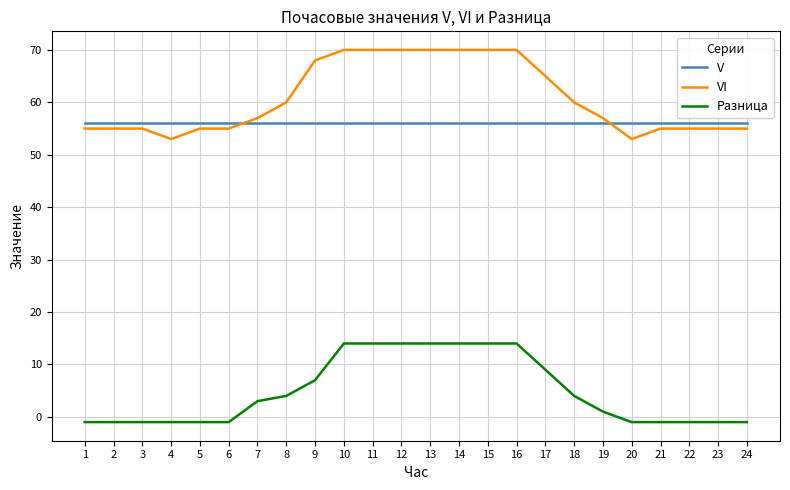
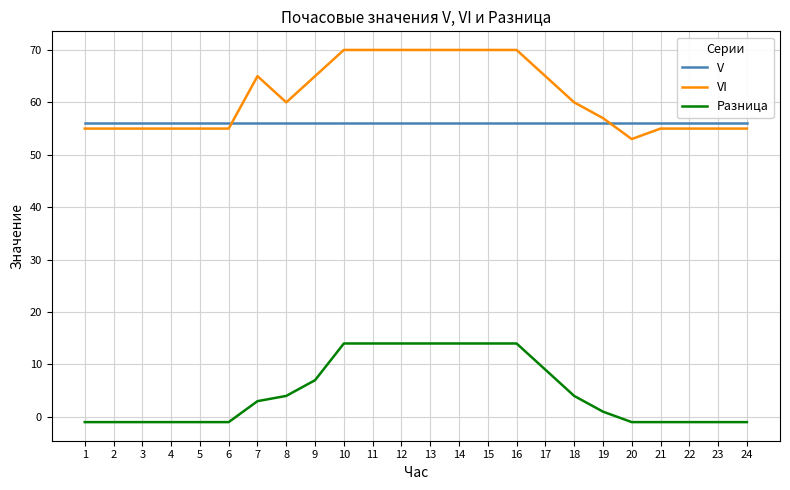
VI, 4: 53 -> 55
VI, 7: 57 -> 65
VI, 9: 68 -> 65
